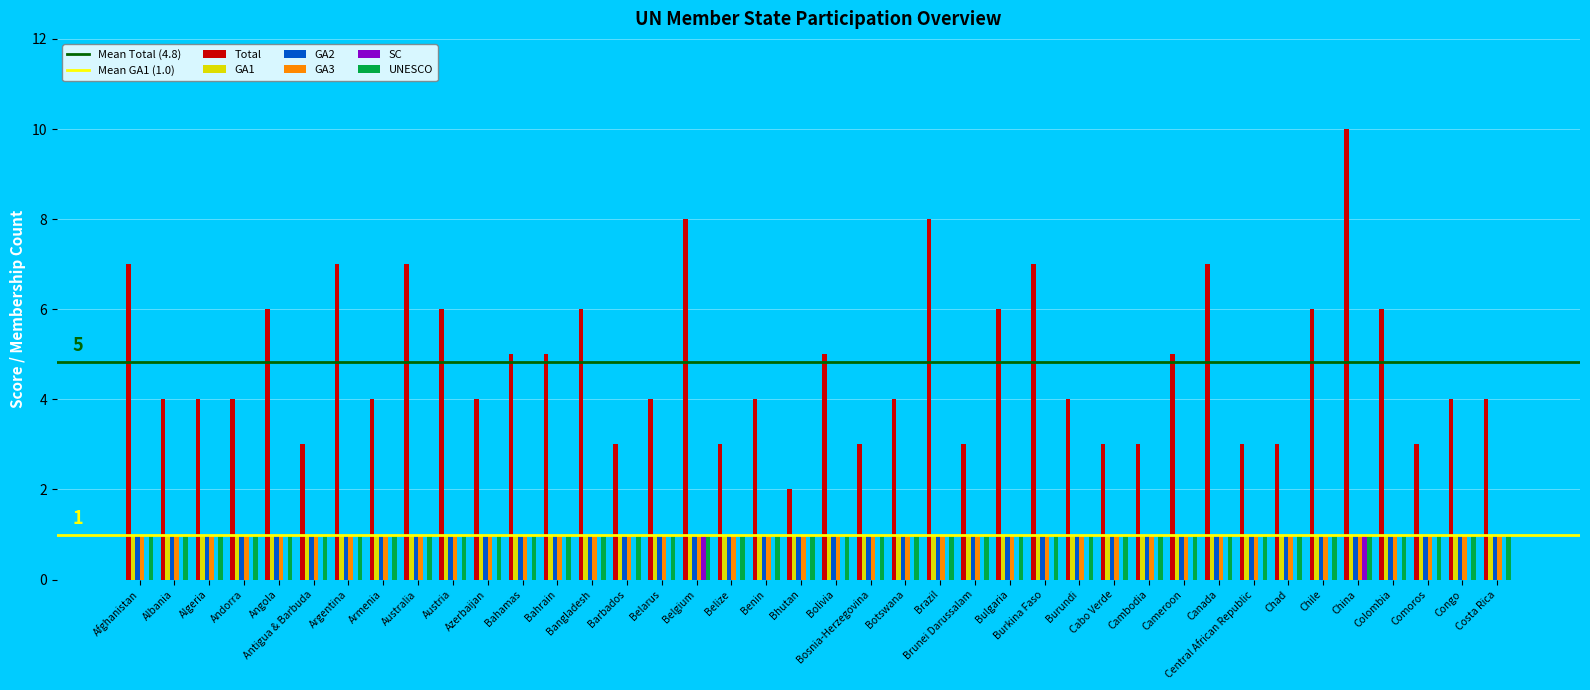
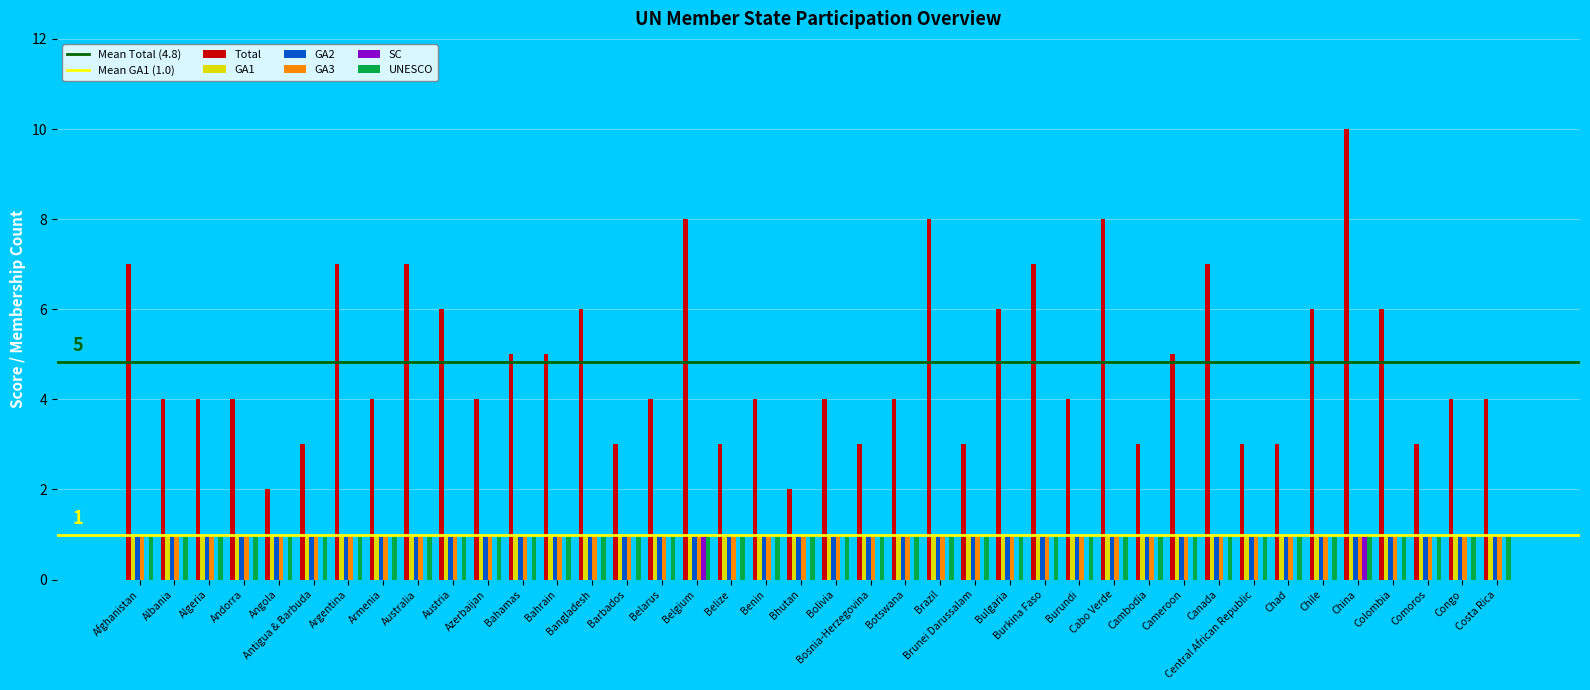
Total, Angola: 6 -> 2
Total, Bolivia: 5 -> 4
Total, Cabo Verde: 3 -> 8
